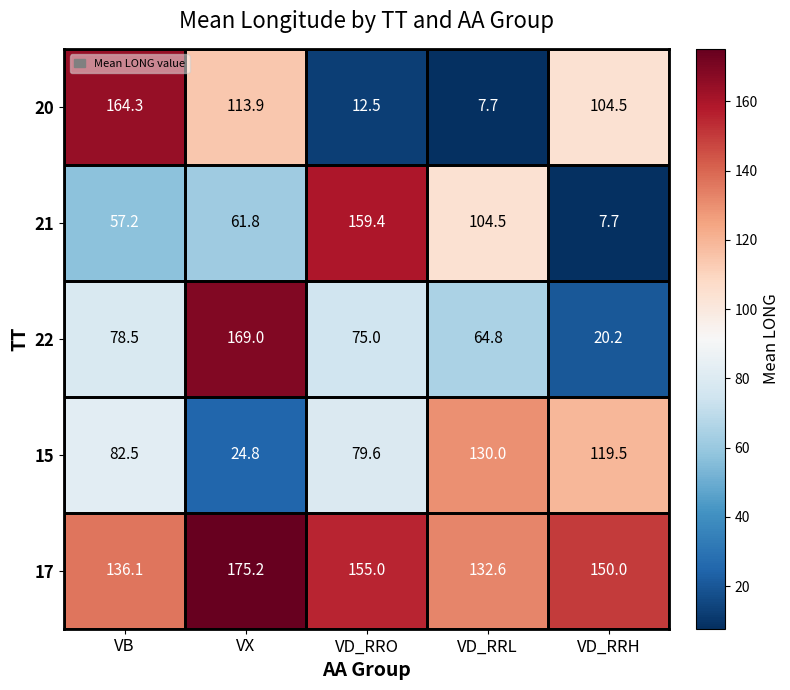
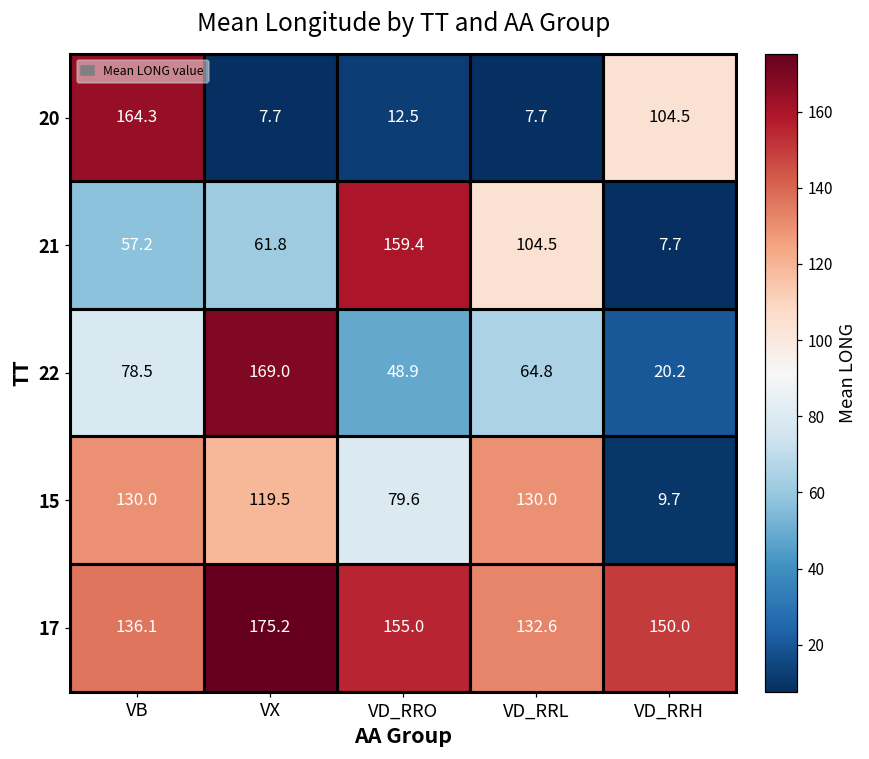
20, VX: 113.9 -> 7.7
22, VD_RRO: 75.0 -> 48.9
15, VB: 82.5 -> 130.0
15, VX: 24.8 -> 119.5
15, VD_RRH: 119.5 -> 9.7
